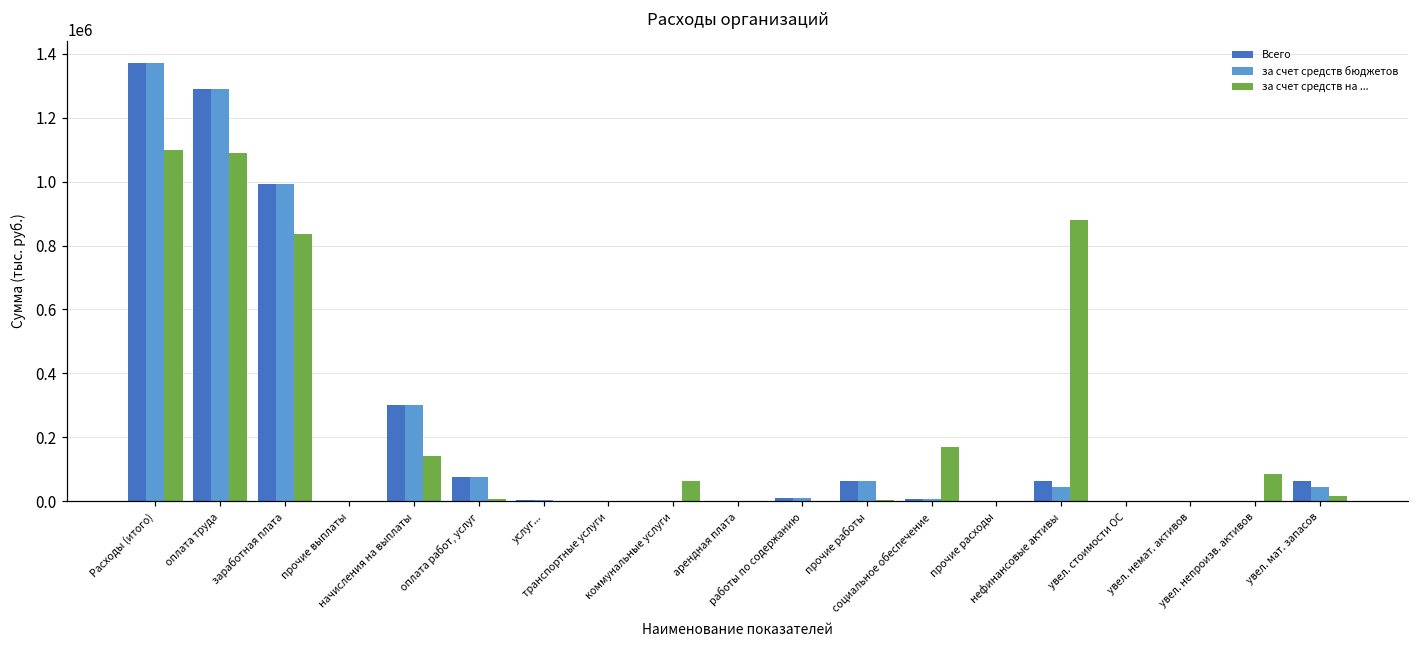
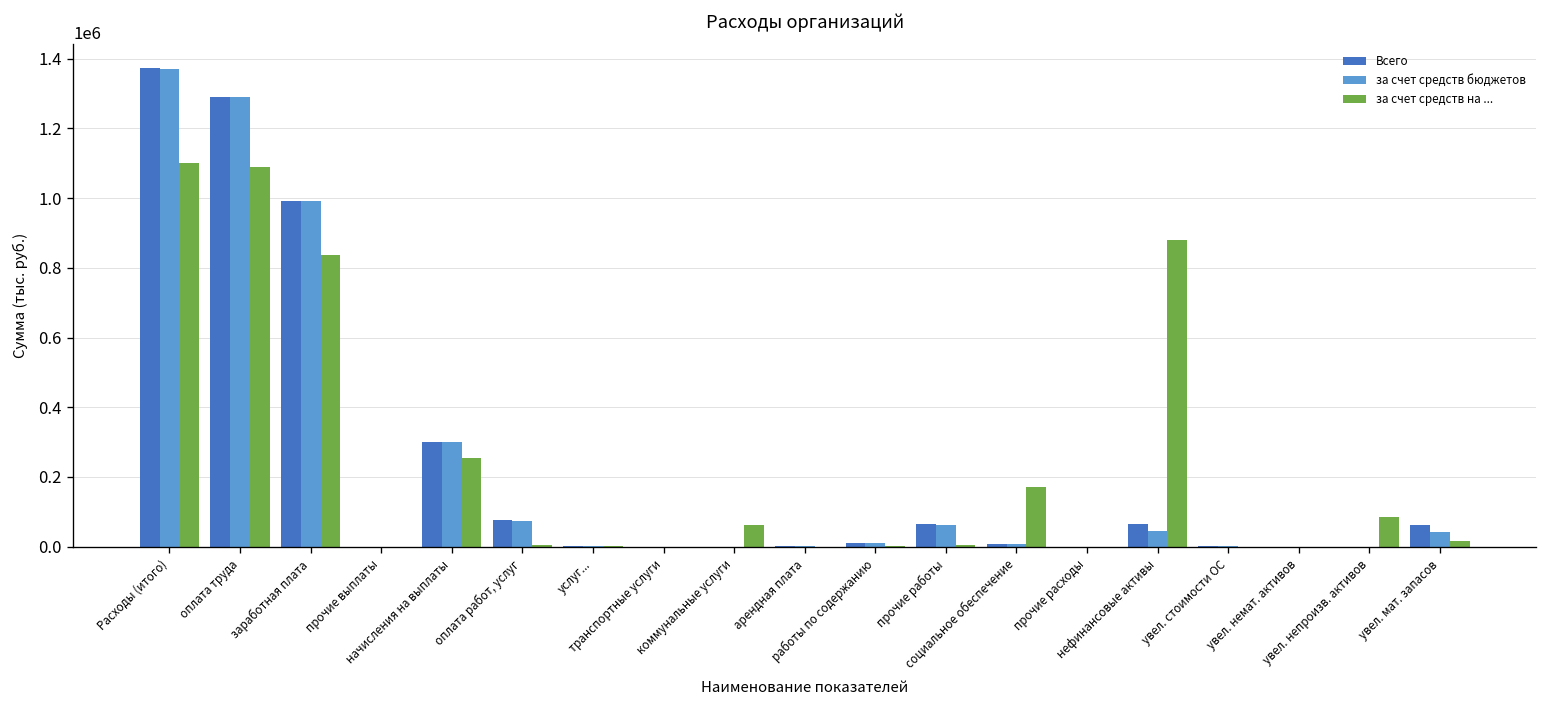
за счет средств на ..., начисления на выплаты: 140000 -> 250000
